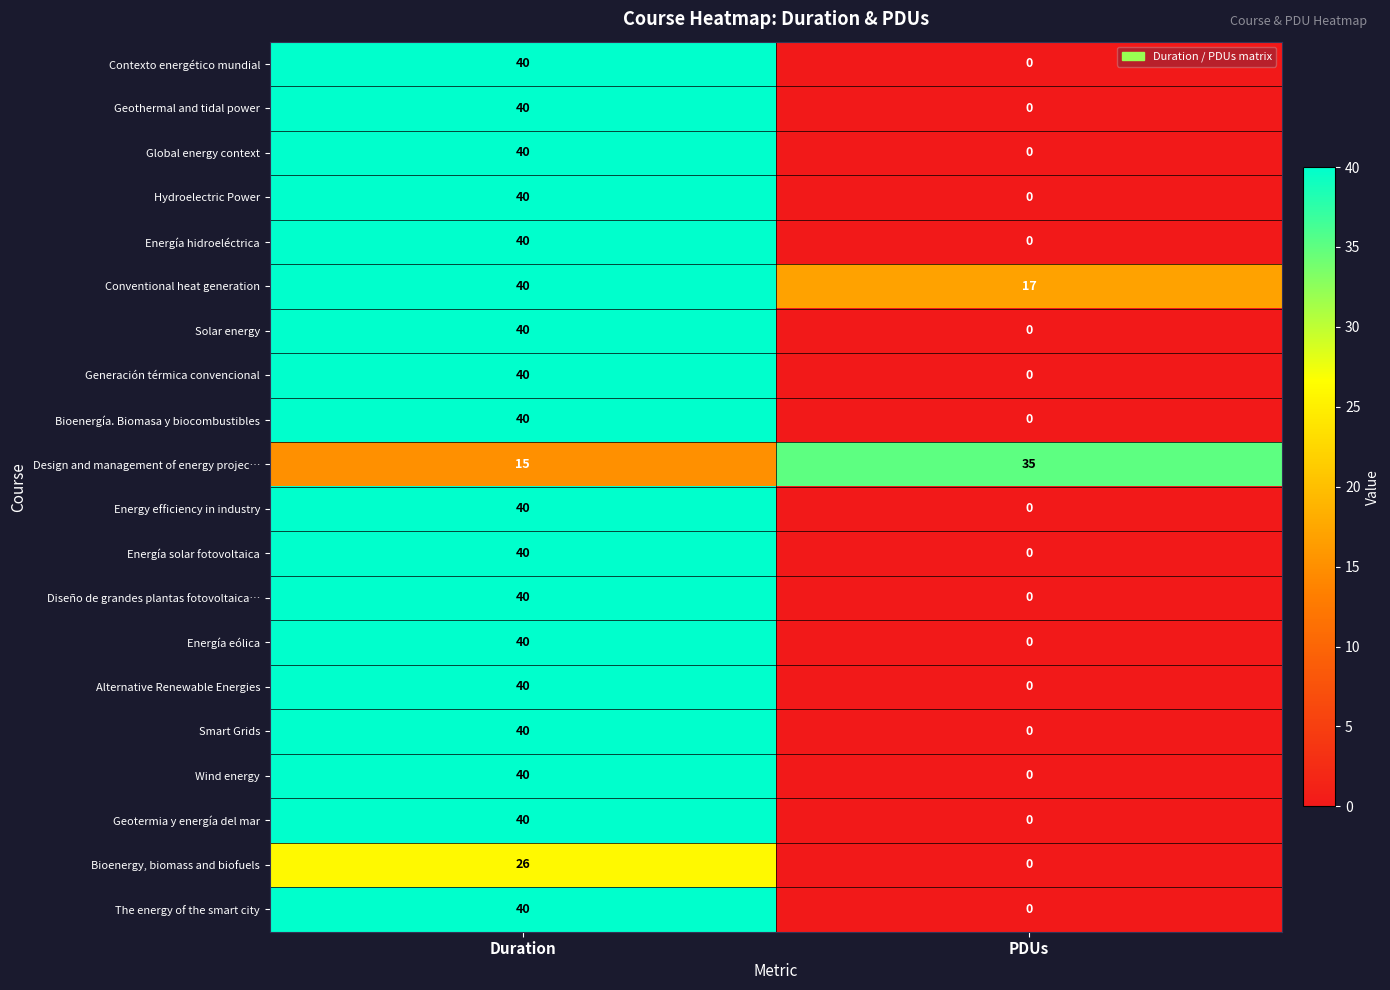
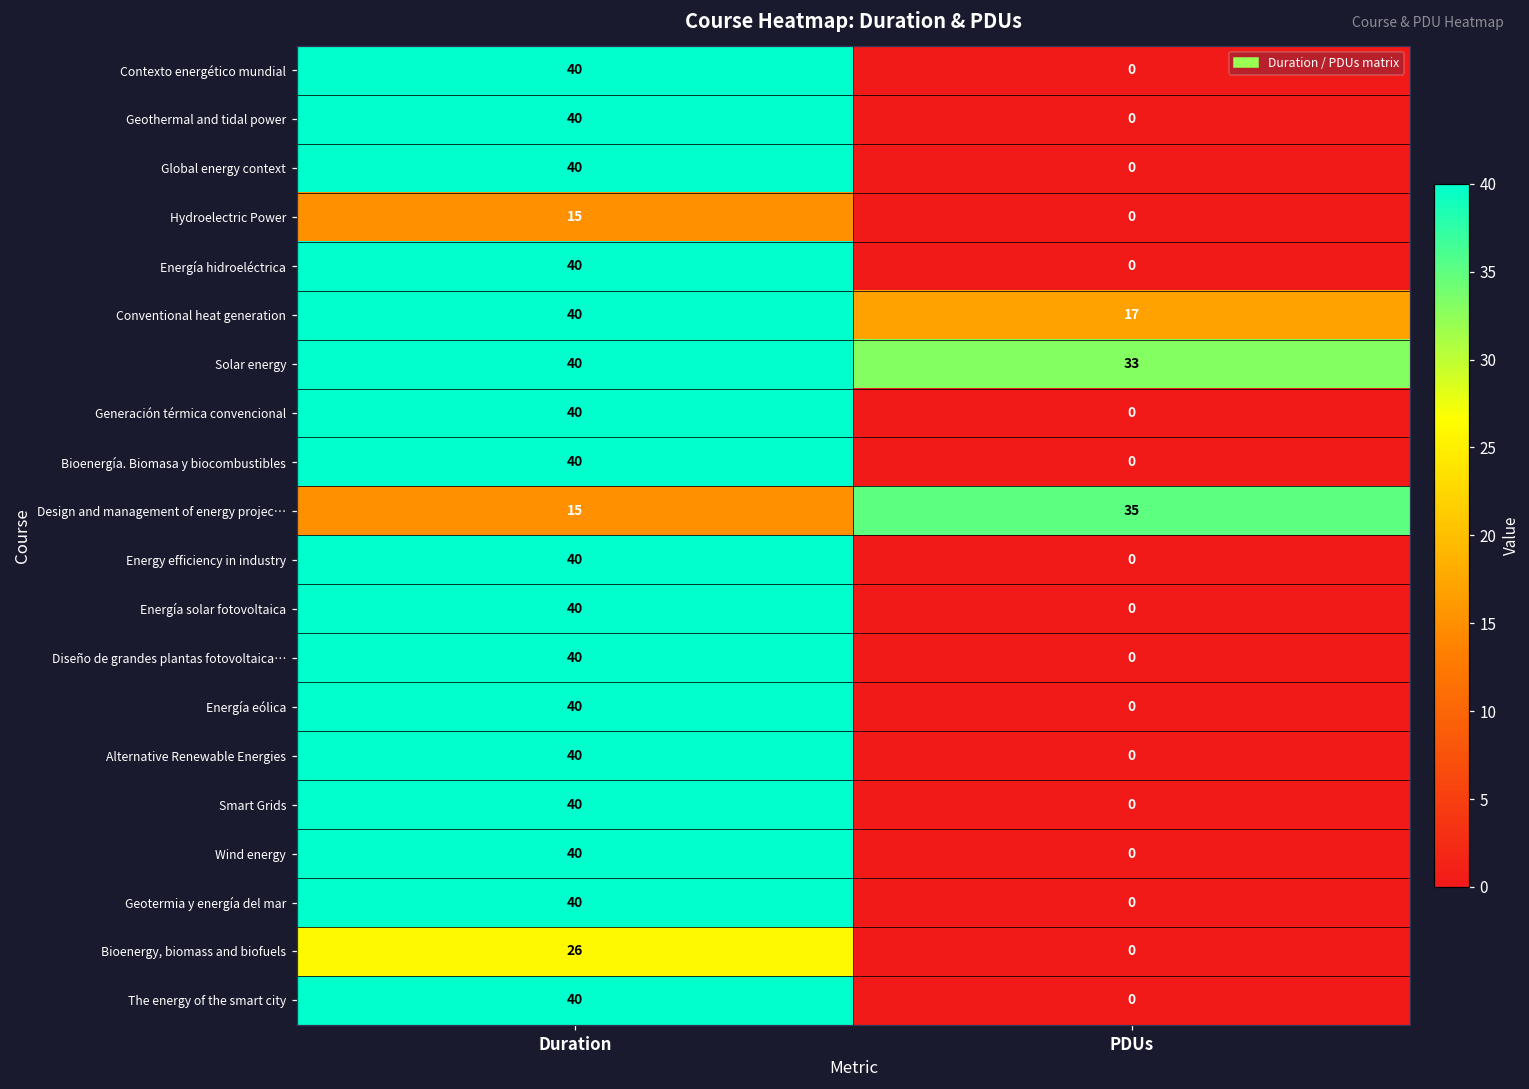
Hydroelectric Power, Duration: 40 -> 15
Solar energy, PDUs: 0 -> 33
